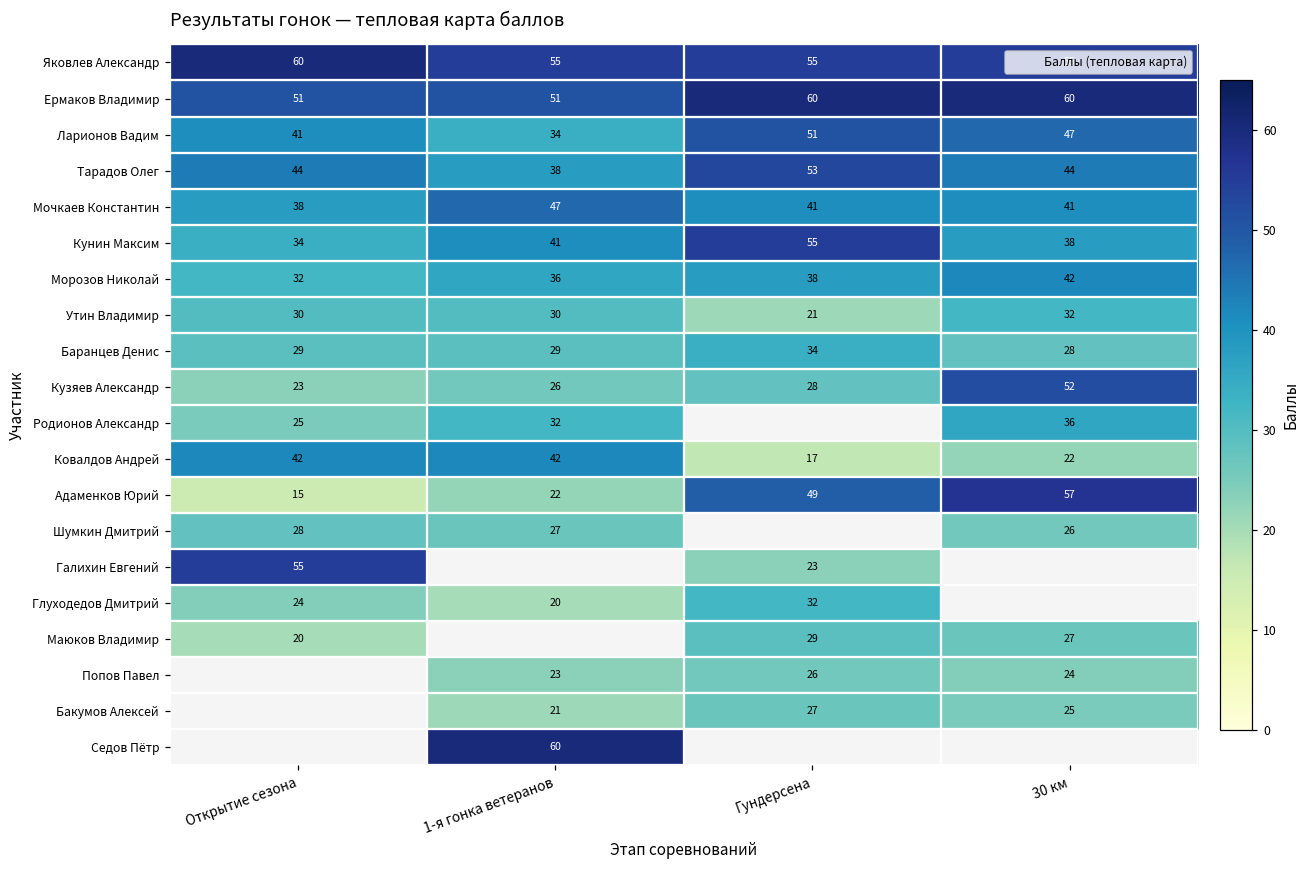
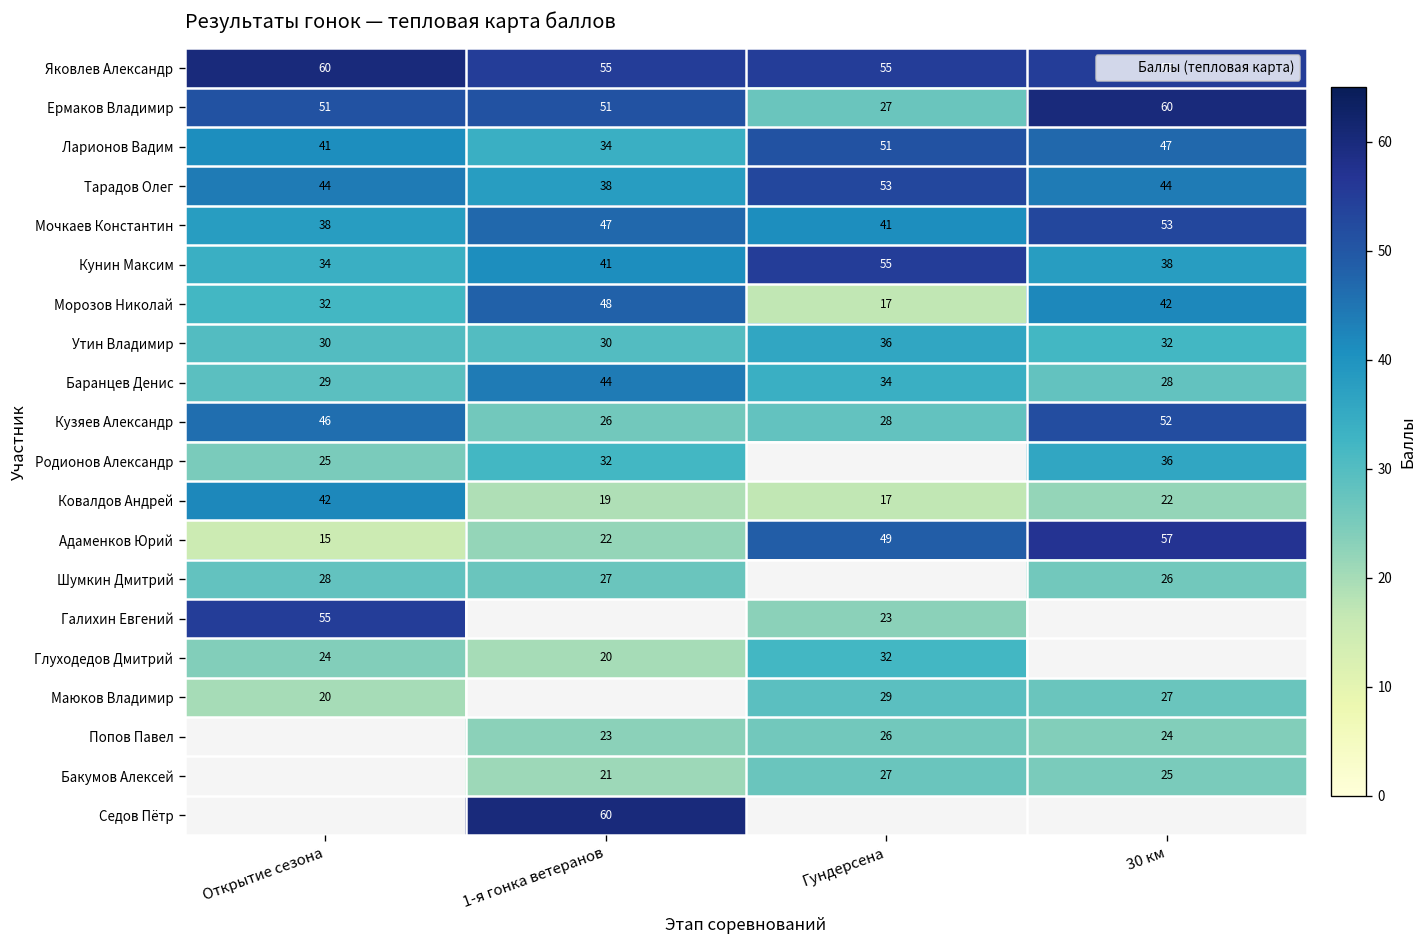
Ермаков Владимир, Гундерсена: 60 -> 27
Мочкаев Константин, 30 км: 41 -> 53
Морозов Николай, 1-я гонка ветеранов: 36 -> 48
Морозов Николай, Гундерсена: 38 -> 17
Утин Владимир, Гундерсена: 21 -> 36
Баранцев Денис, 1-я гонка ветеранов: 29 -> 44
Кузяев Александр, Открытие сезона: 23 -> 46
Ковалдов Андрей, 1-я гонка ветеранов: 42 -> 19
